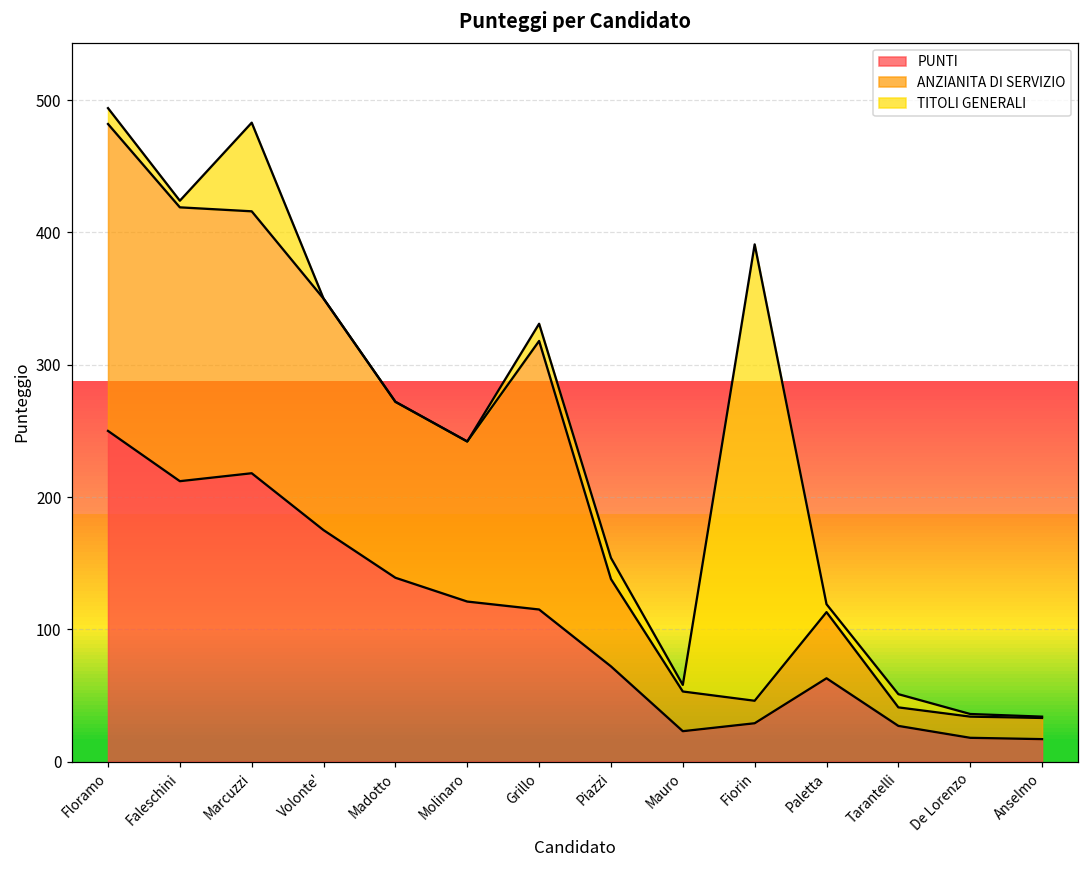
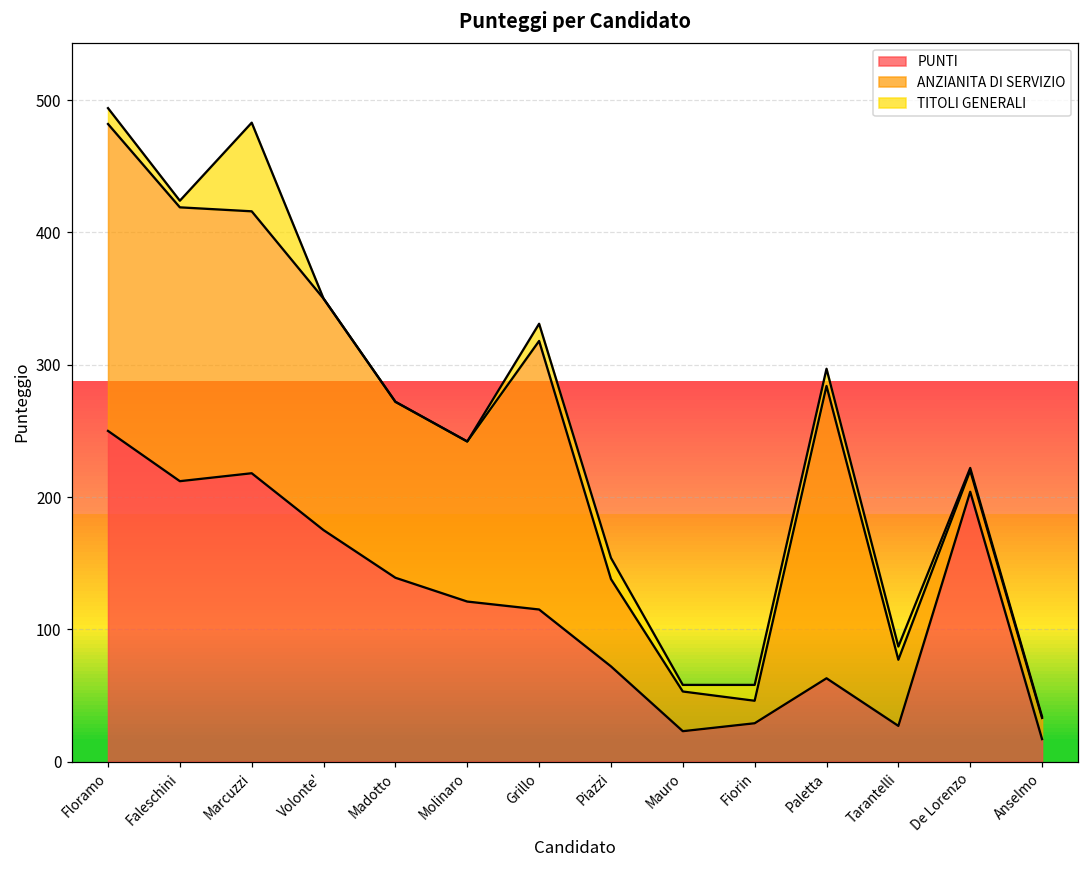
TITOLI GENERALI, Fiorin: 345 -> 12
ANZIANITA DI SERVIZIO, Paletta: 50 -> 221
TITOLI GENERALI, Paletta: 6 -> 13
ANZIANITA DI SERVIZIO, Tarantelli: 14 -> 50
PUNTI, De Lorenzo: 18 -> 204
